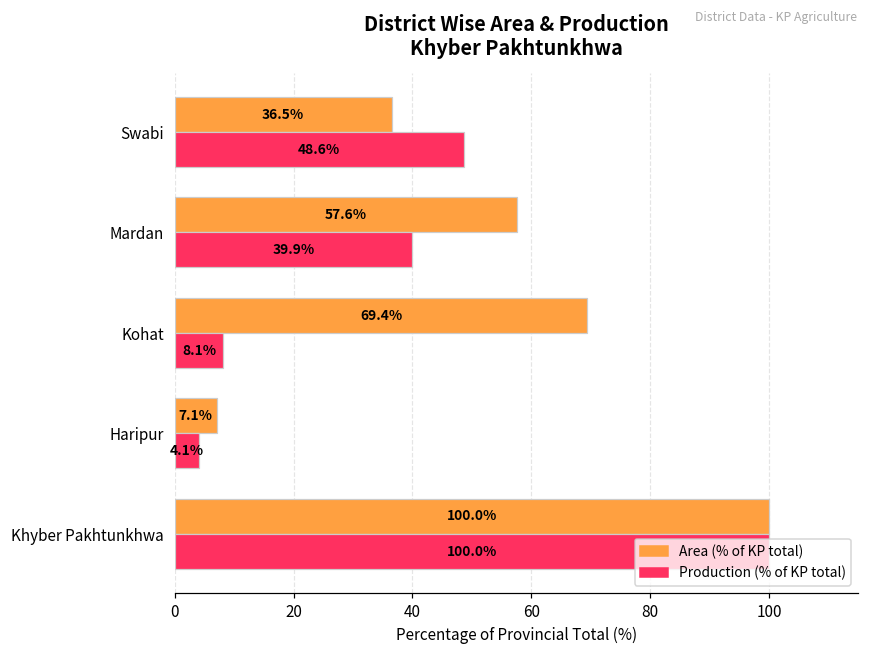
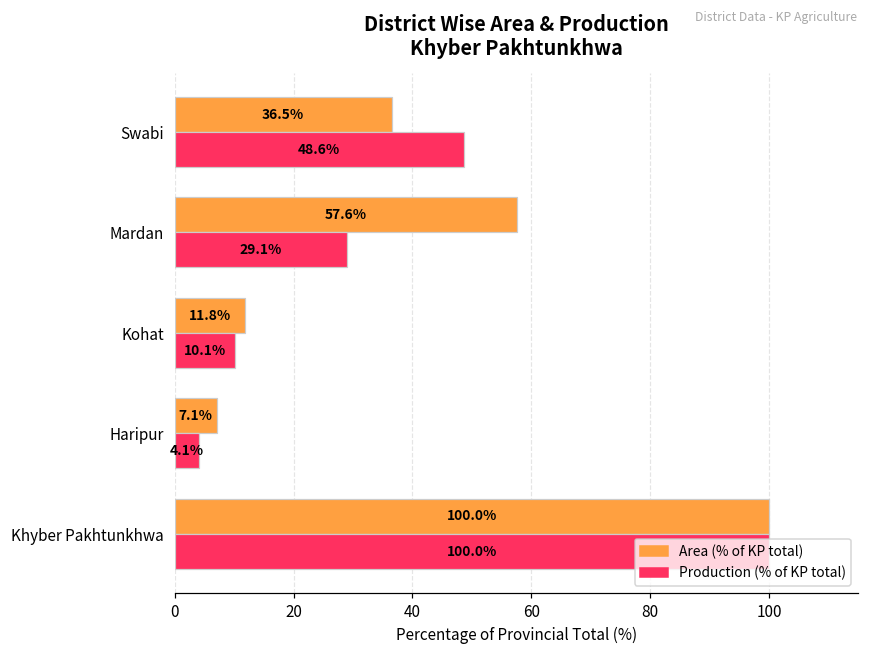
Production (% of KP total), Mardan: 39.9% -> 29.1%
Area (% of KP total), Kohat: 69.4% -> 11.8%
Production (% of KP total), Kohat: 8.1% -> 10.1%
